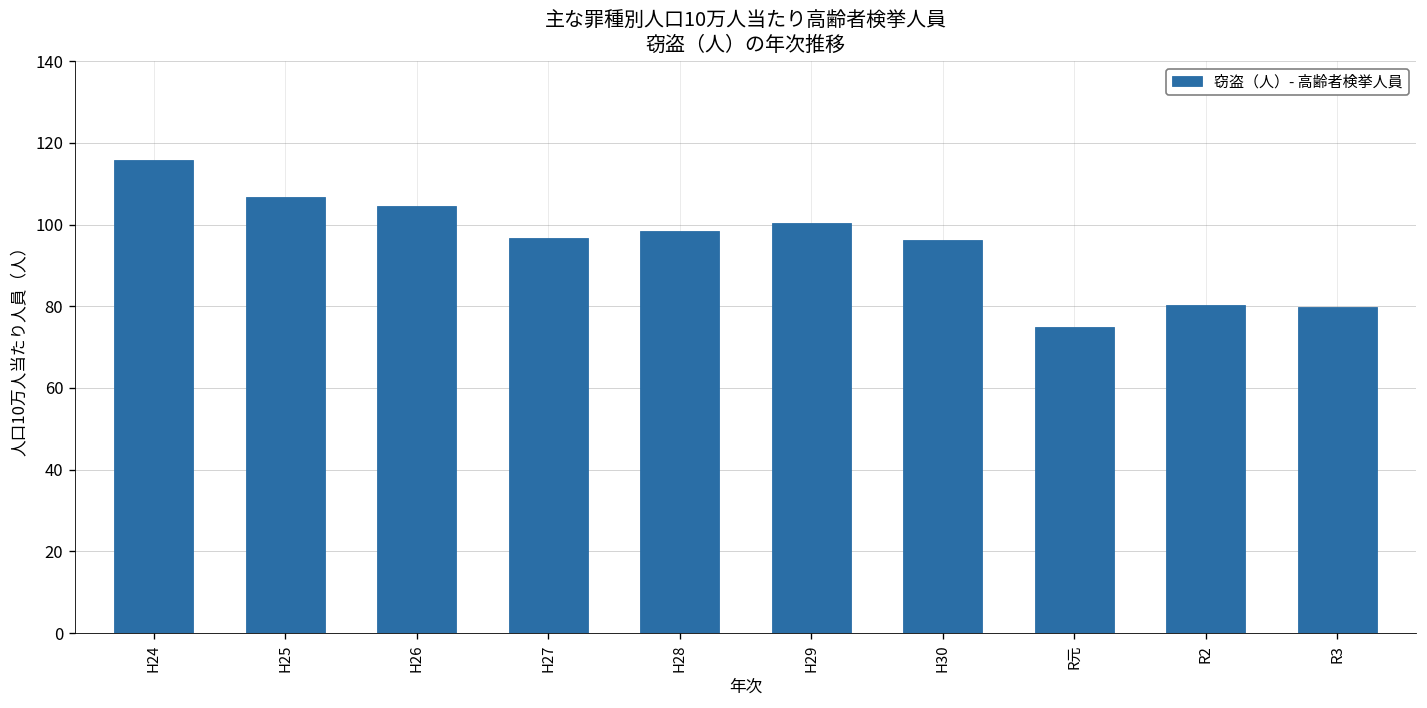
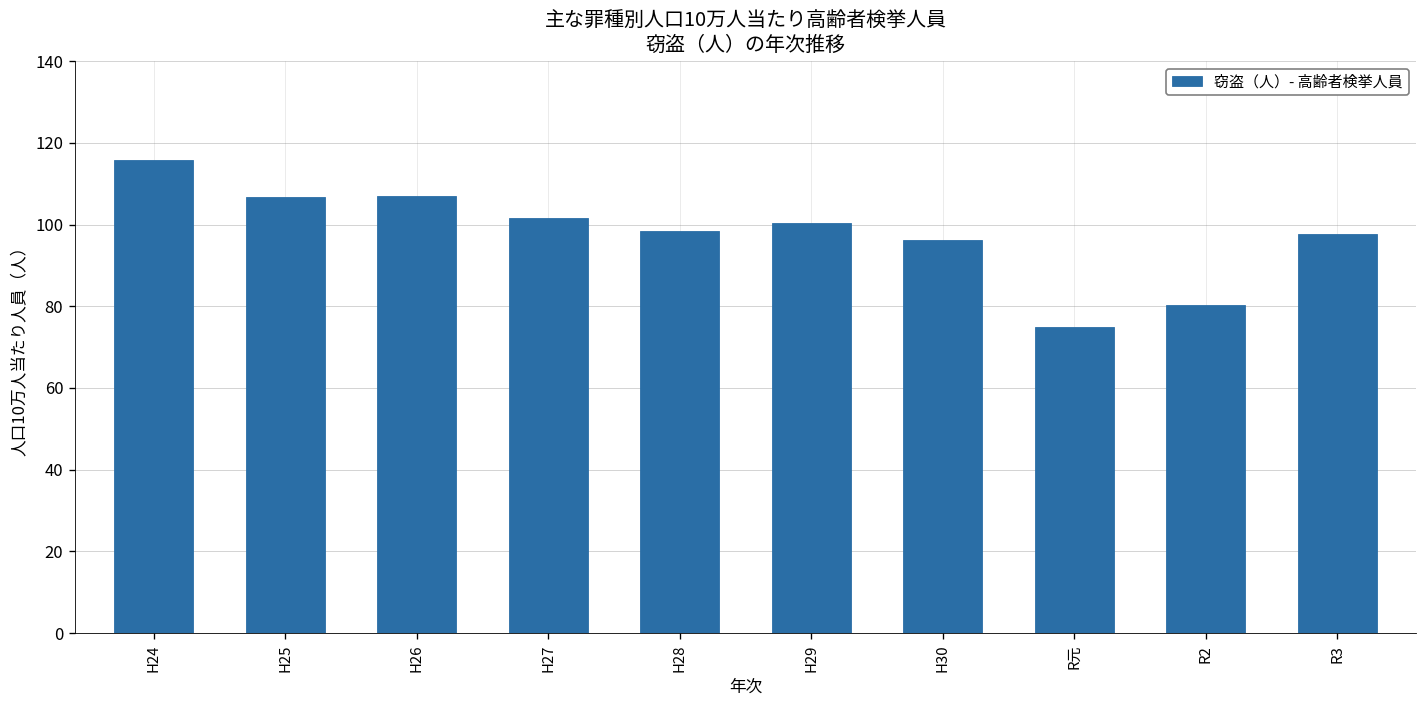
H26: 105 -> 107
H27: 97 -> 102
R3: 80 -> 98
